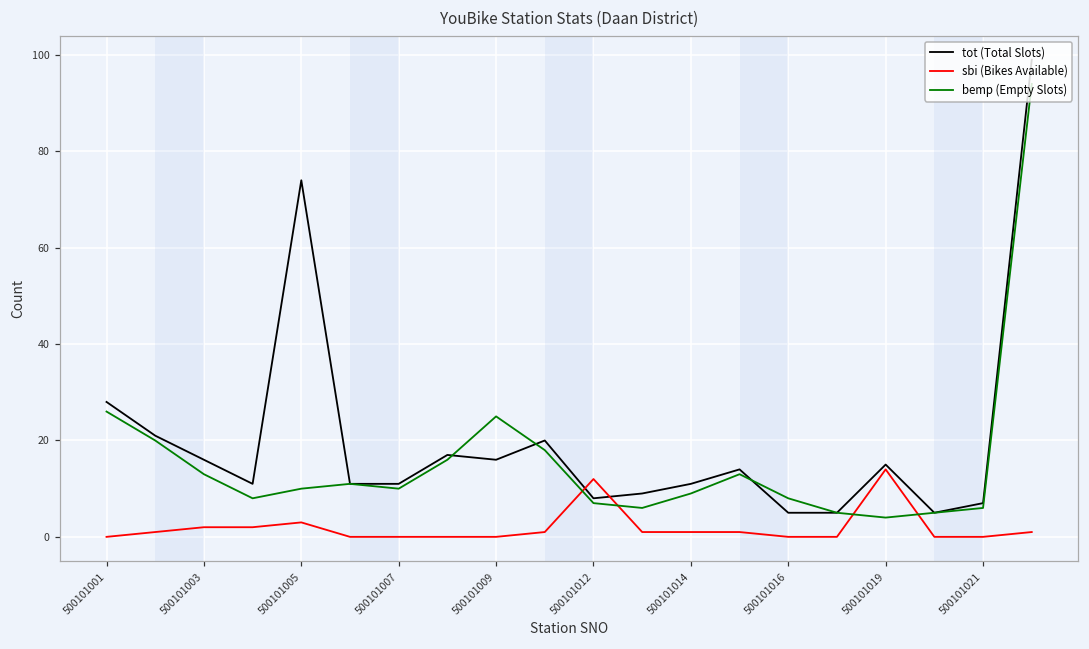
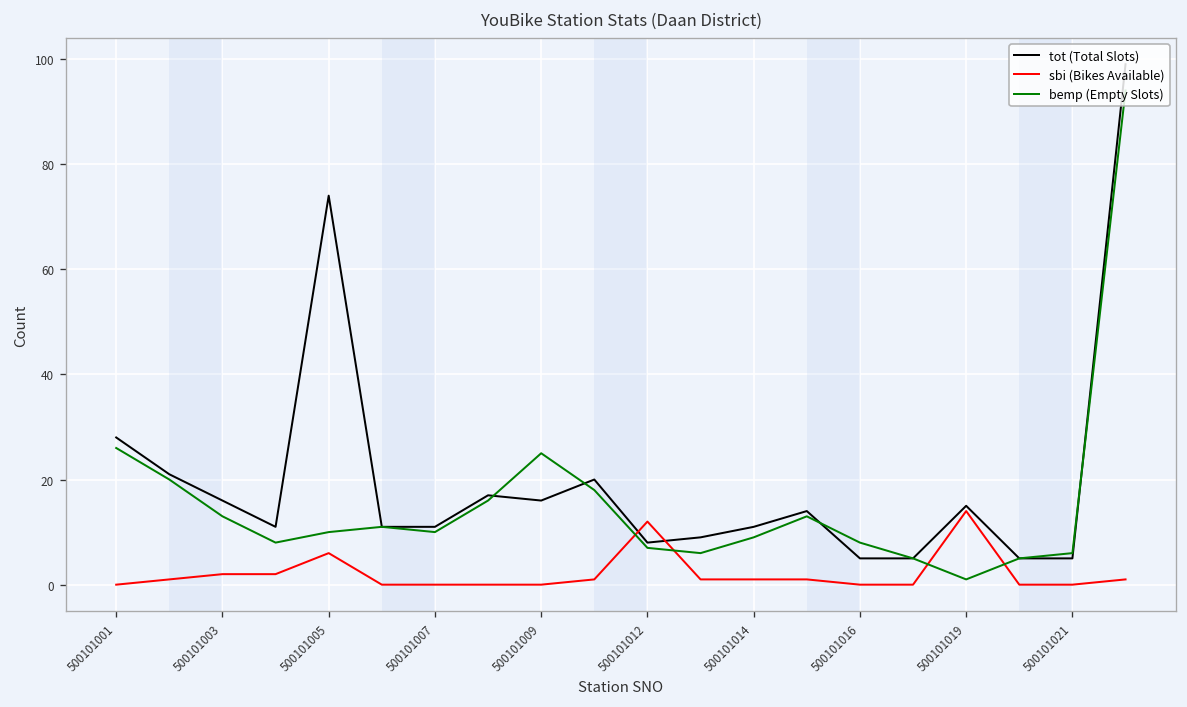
sbi (Bikes Available), 500101005: 3 -> 6
bemp (Empty Slots), 500101019: 4 -> 1
tot (Total Slots), 500101021: 7 -> 5
